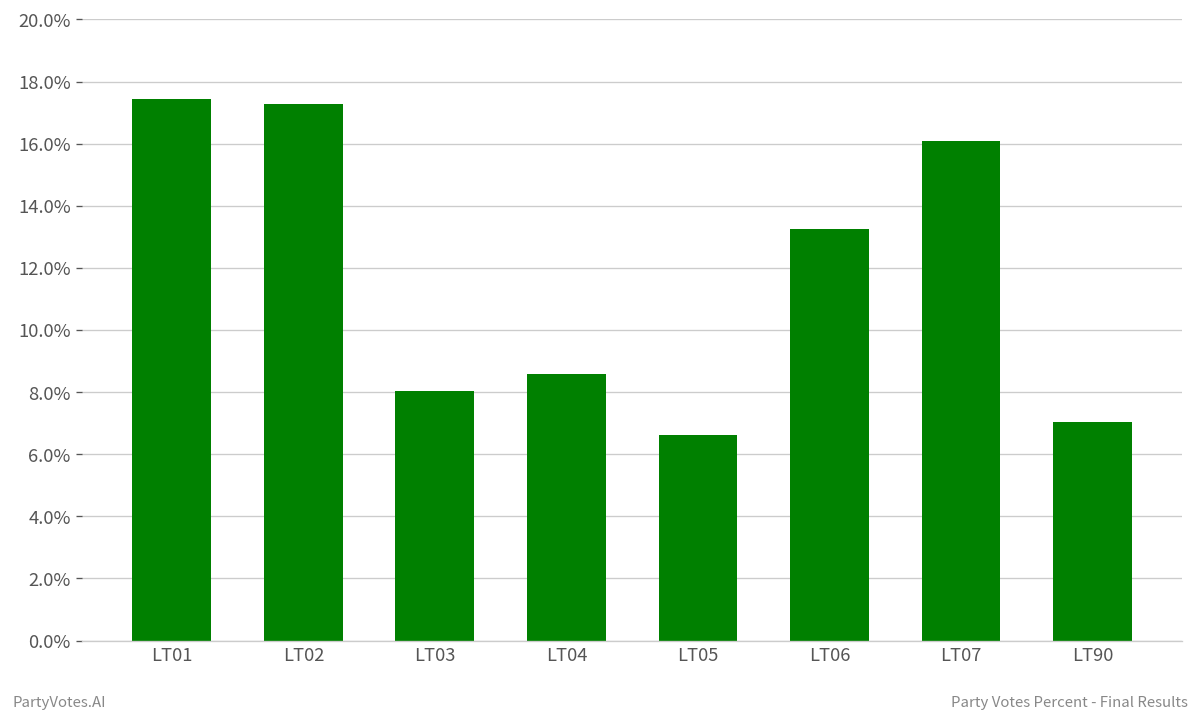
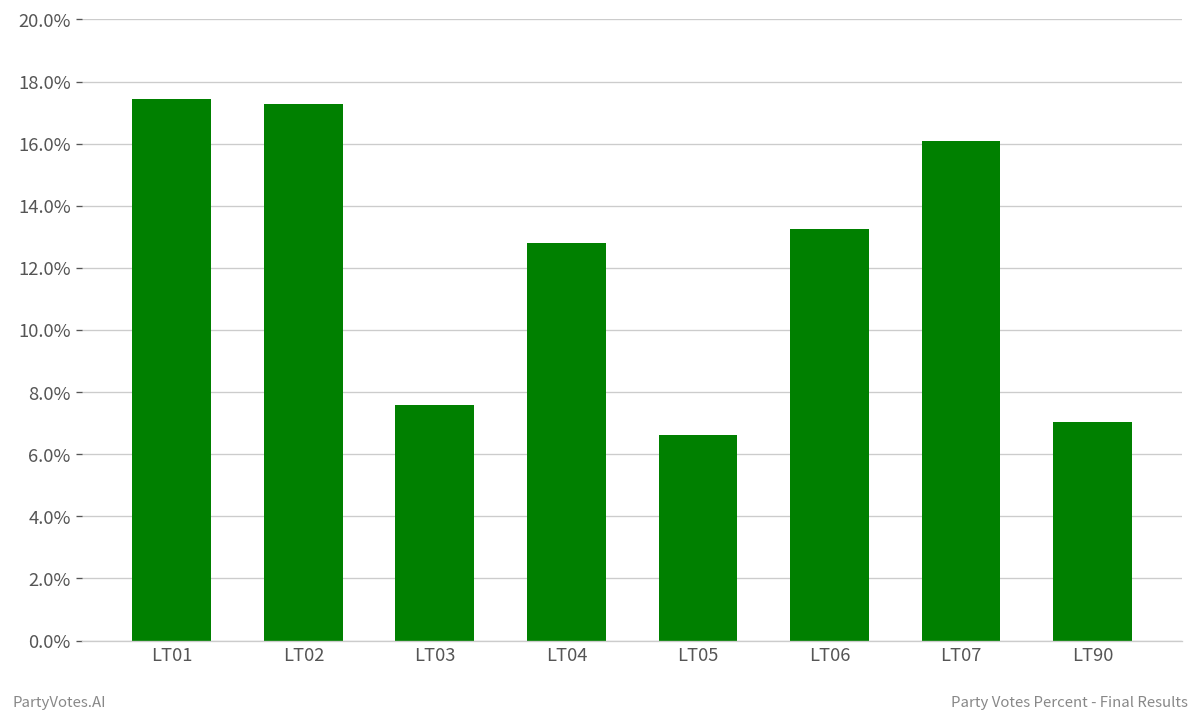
LT03: 8.1% -> 7.6%
LT04: 8.6% -> 12.8%
